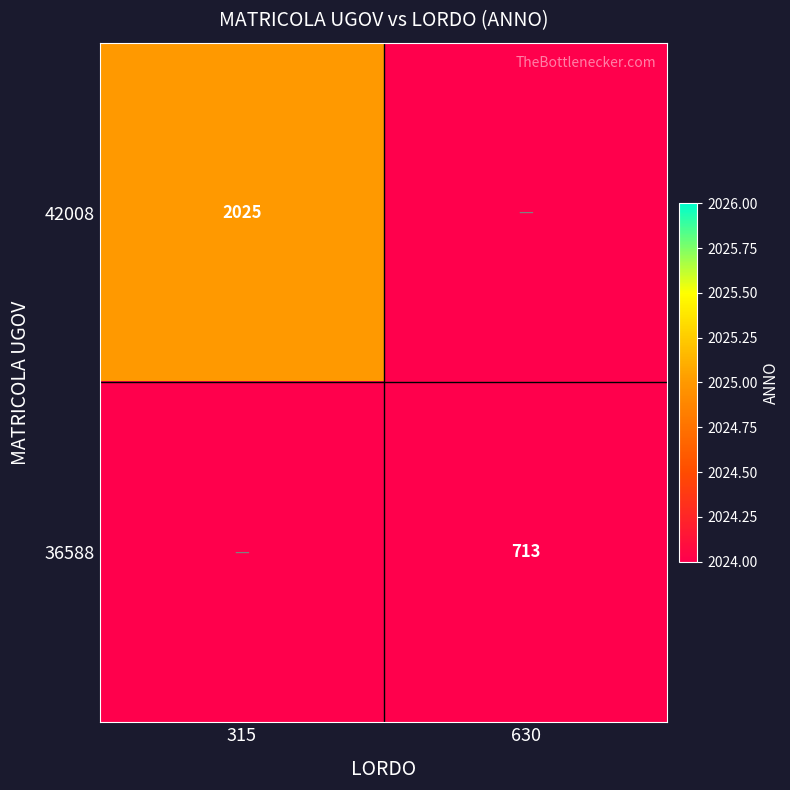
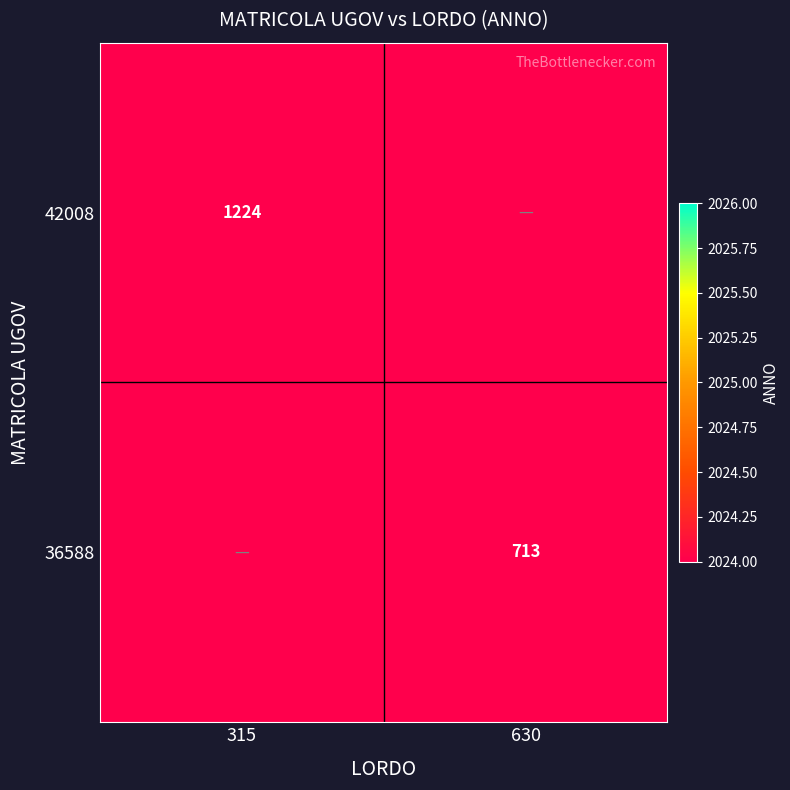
42008, 315: 2025 -> 1224
